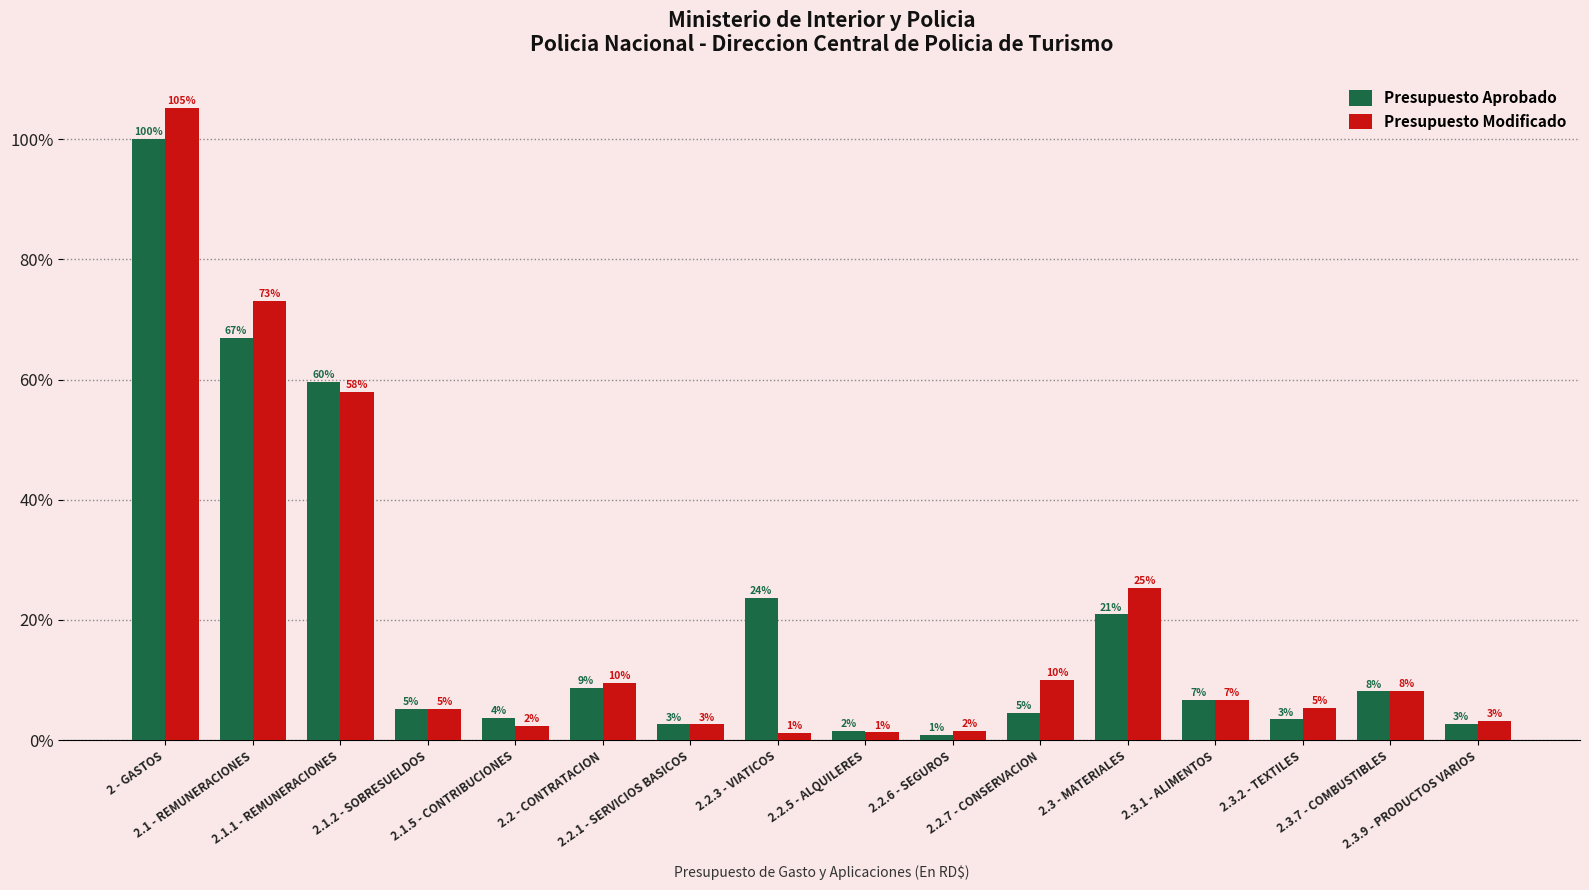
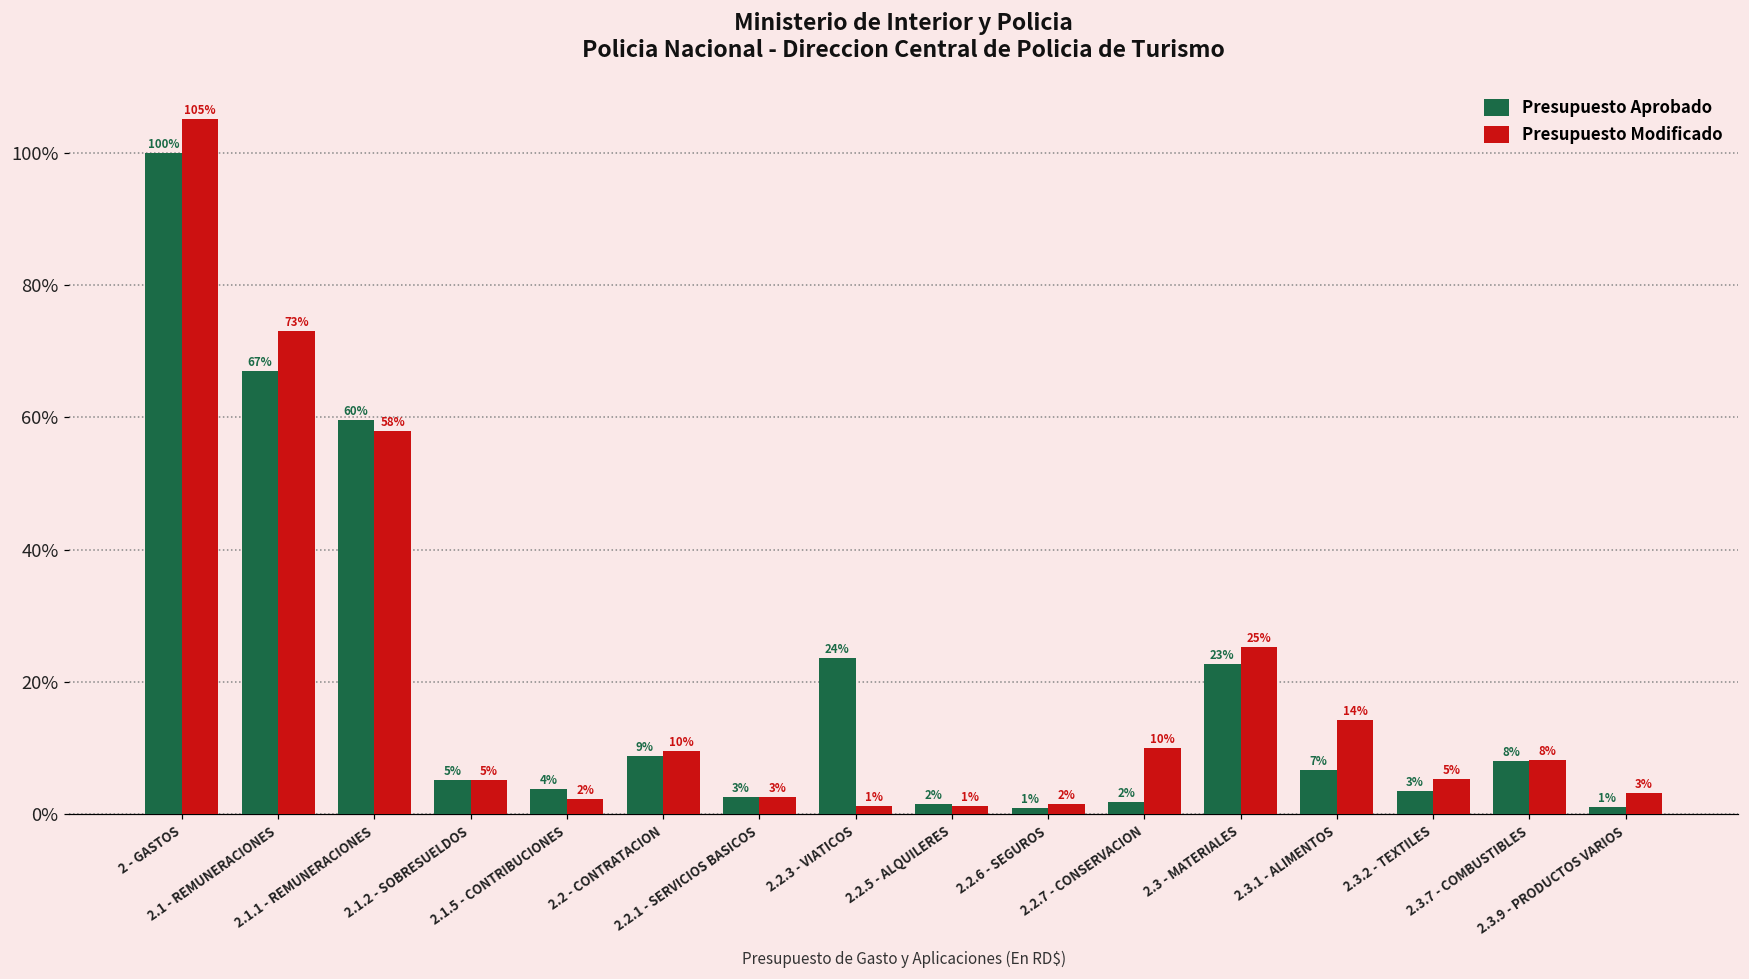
Presupuesto Aprobado, 2.2.7 - CONSERVACION: 5% -> 2%
Presupuesto Aprobado, 2.3 - MATERIALES: 21% -> 23%
Presupuesto Modificado, 2.3.1 - ALIMENTOS: 7% -> 14%
Presupuesto Aprobado, 2.3.9 - PRODUCTOS VARIOS: 3% -> 1%
